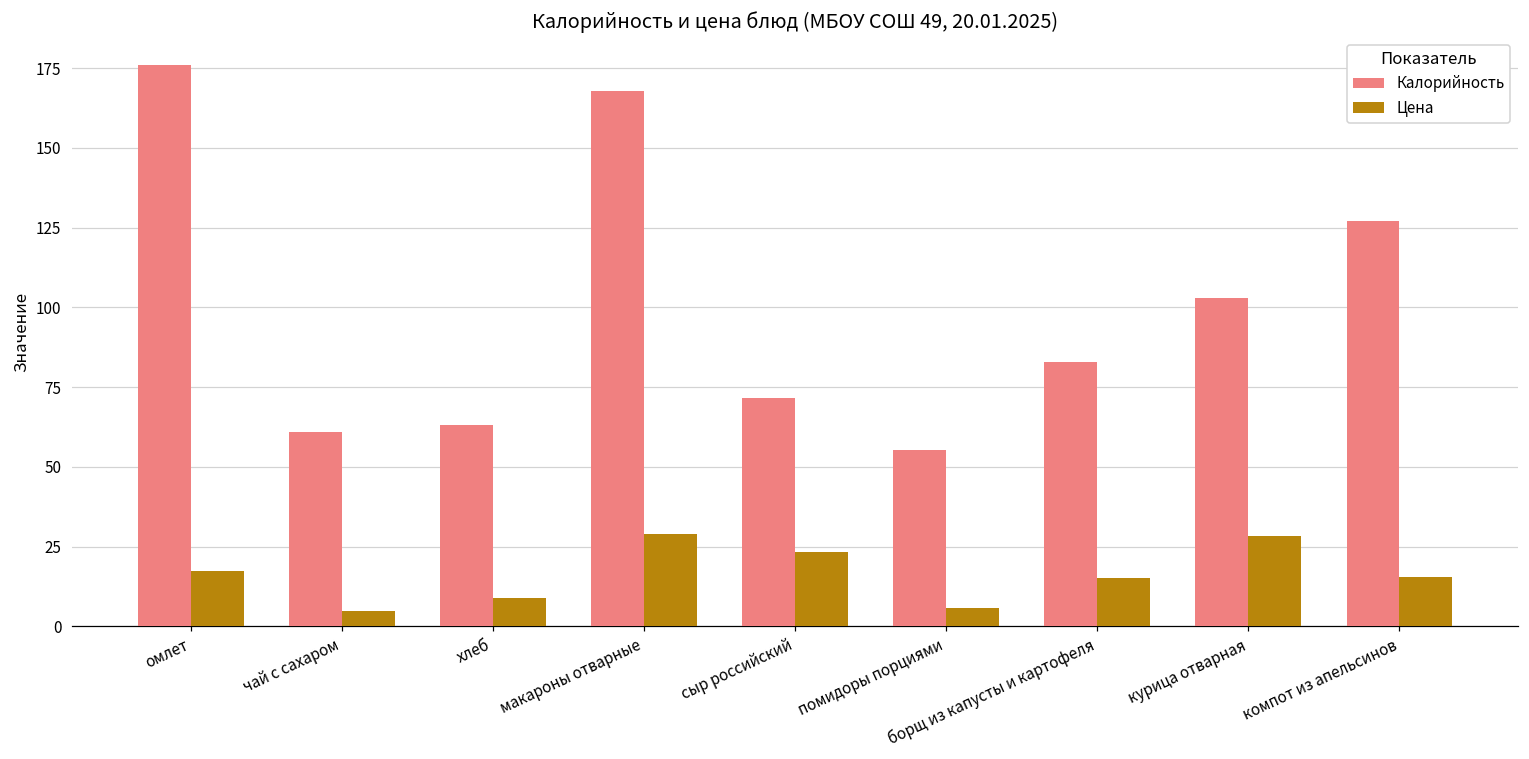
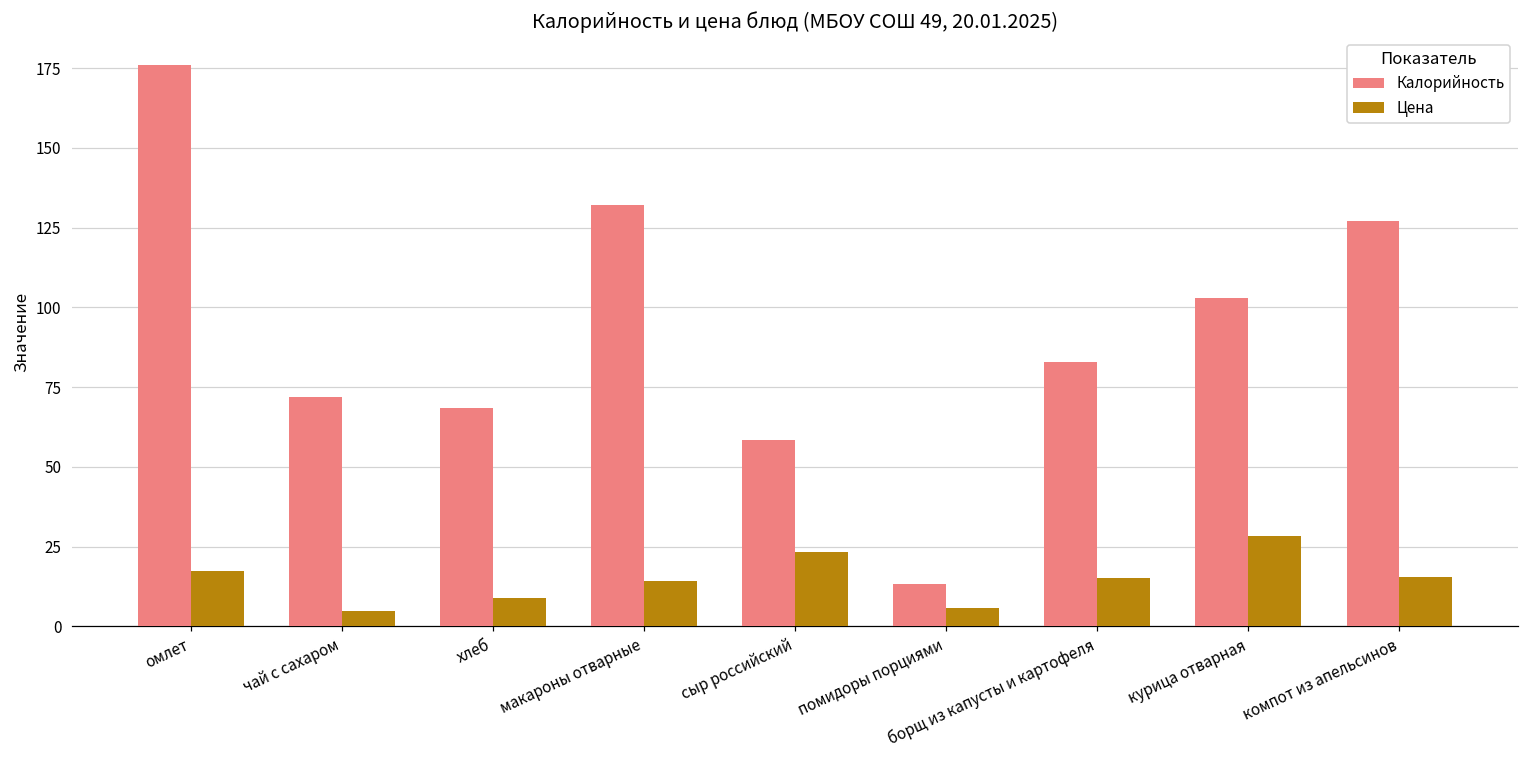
Калорийность, чай с сахаром: 61 -> 72
Калорийность, хлеб: 63 -> 69
Калорийность, макароны отварные: 168 -> 132
Цена, макароны отварные: 29 -> 14
Калорийность, сыр российский: 72 -> 59
Калорийность, помидоры порциями: 55 -> 13
